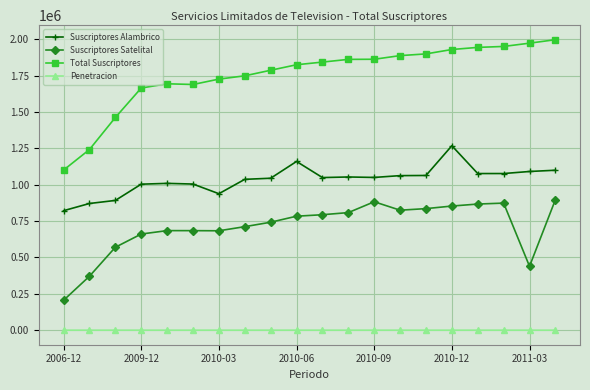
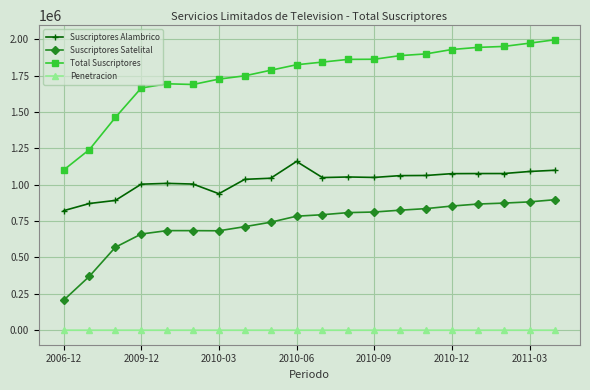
Suscriptores Satelital, 2010-09: 880000 -> 810000
Suscriptores Alambrico, 2010-12: 1270000 -> 1080000
Suscriptores Satelital, 2011-03: 440000 -> 880000
